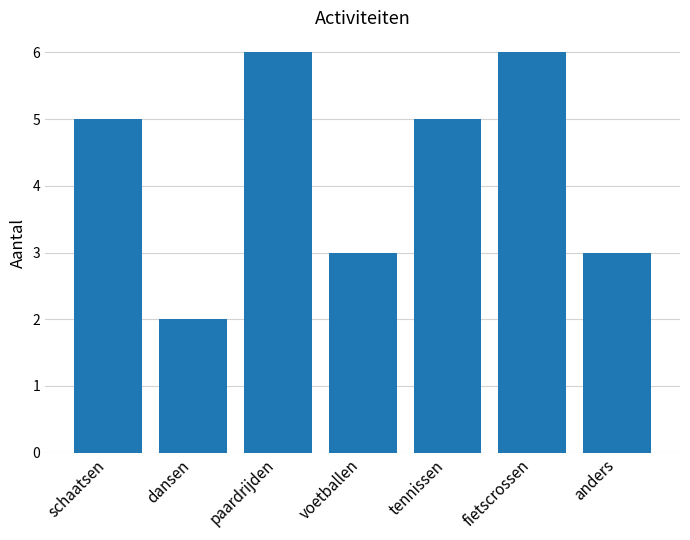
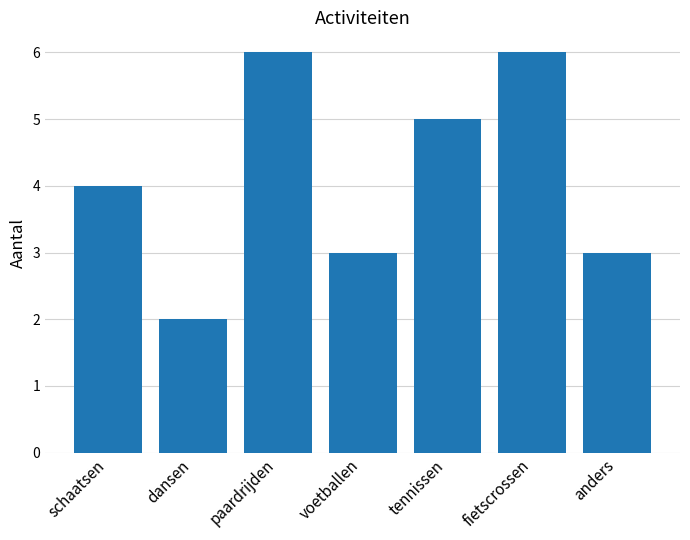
schaatsen: 5 -> 4
